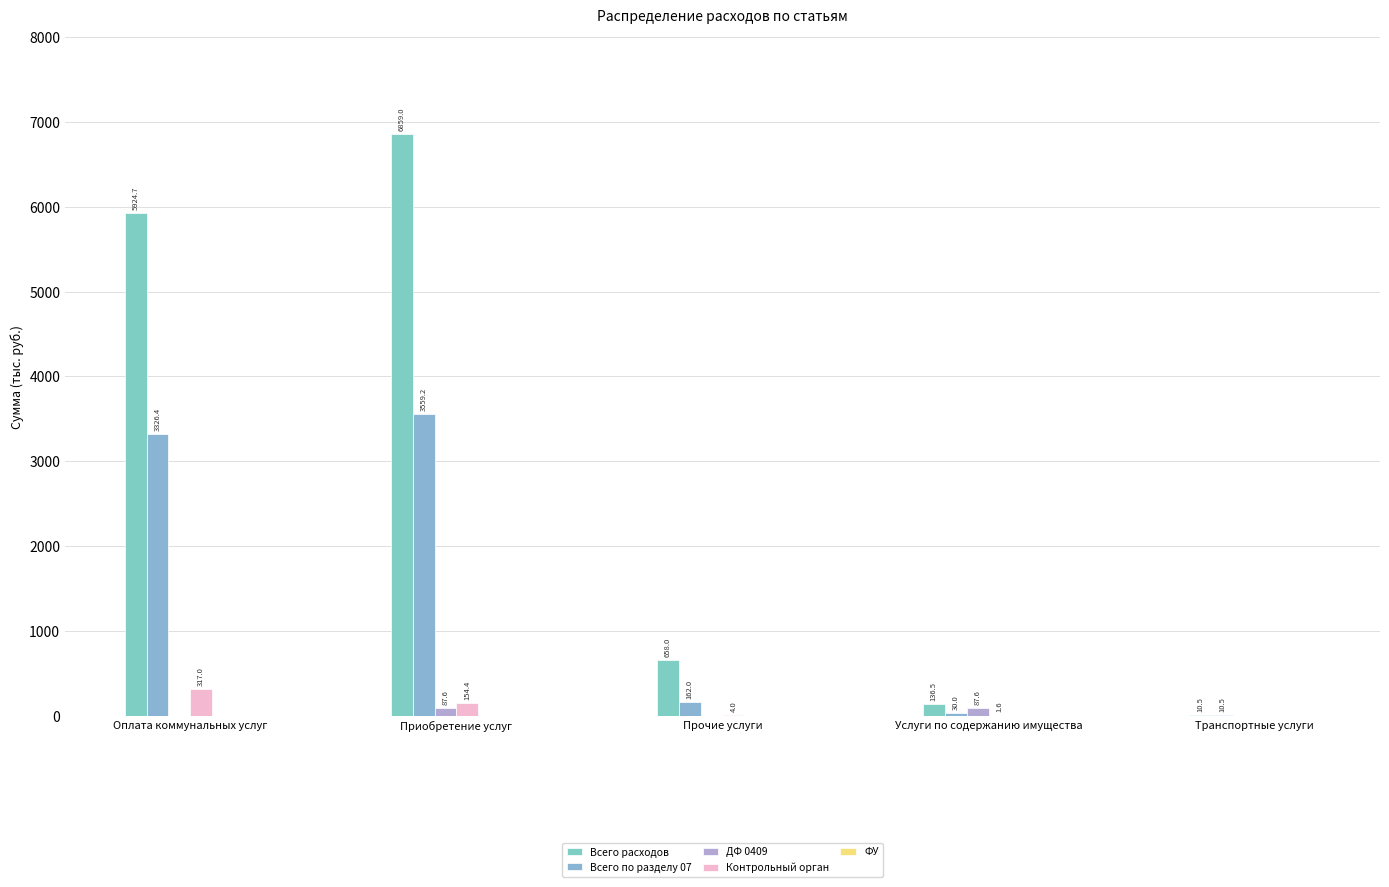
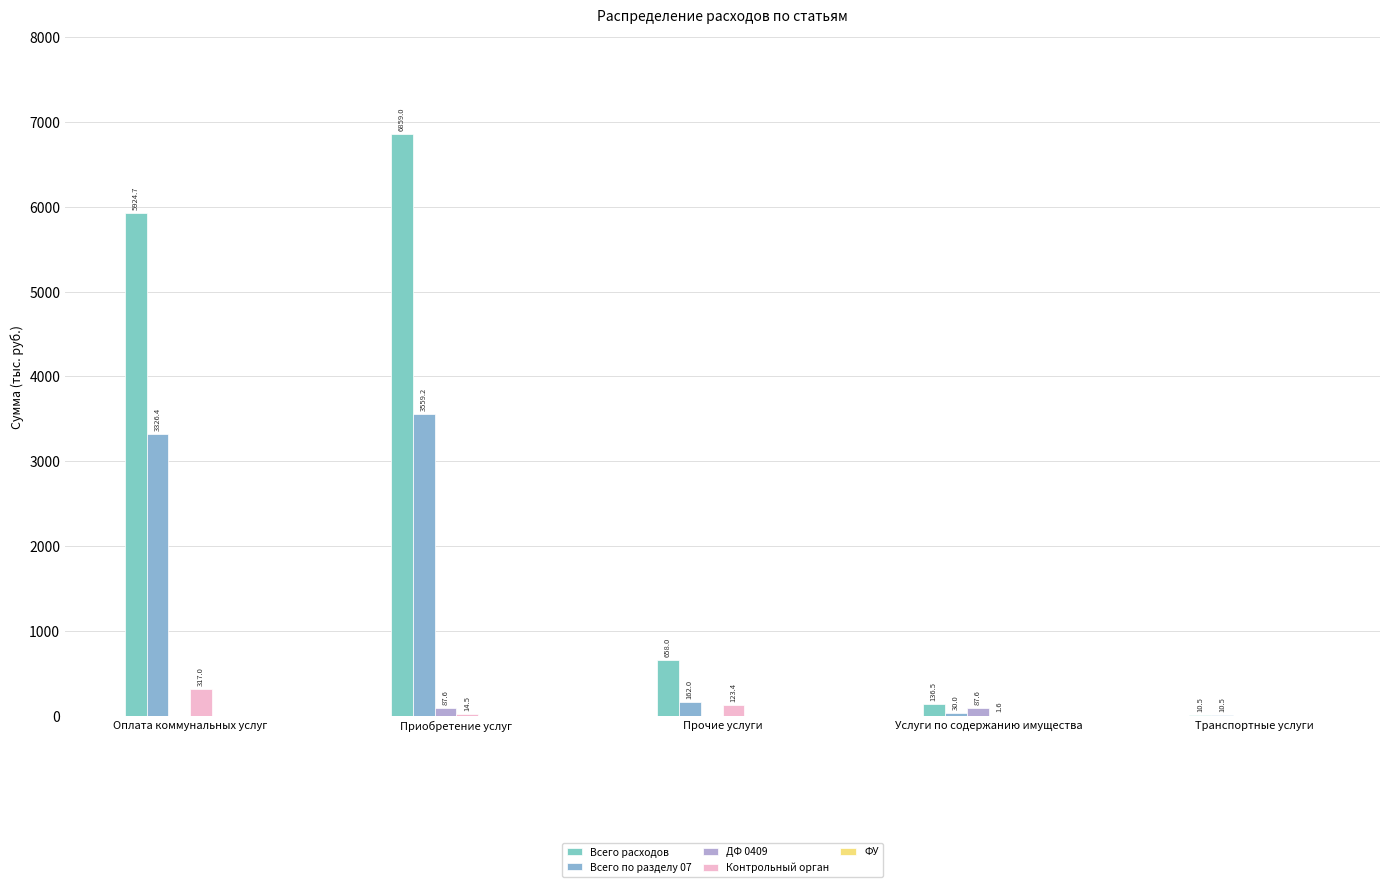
Контрольный орган, Приобретение услуг: 154.4 -> 14.5
Контрольный орган, Прочие услуги: 4.0 -> 123.4
